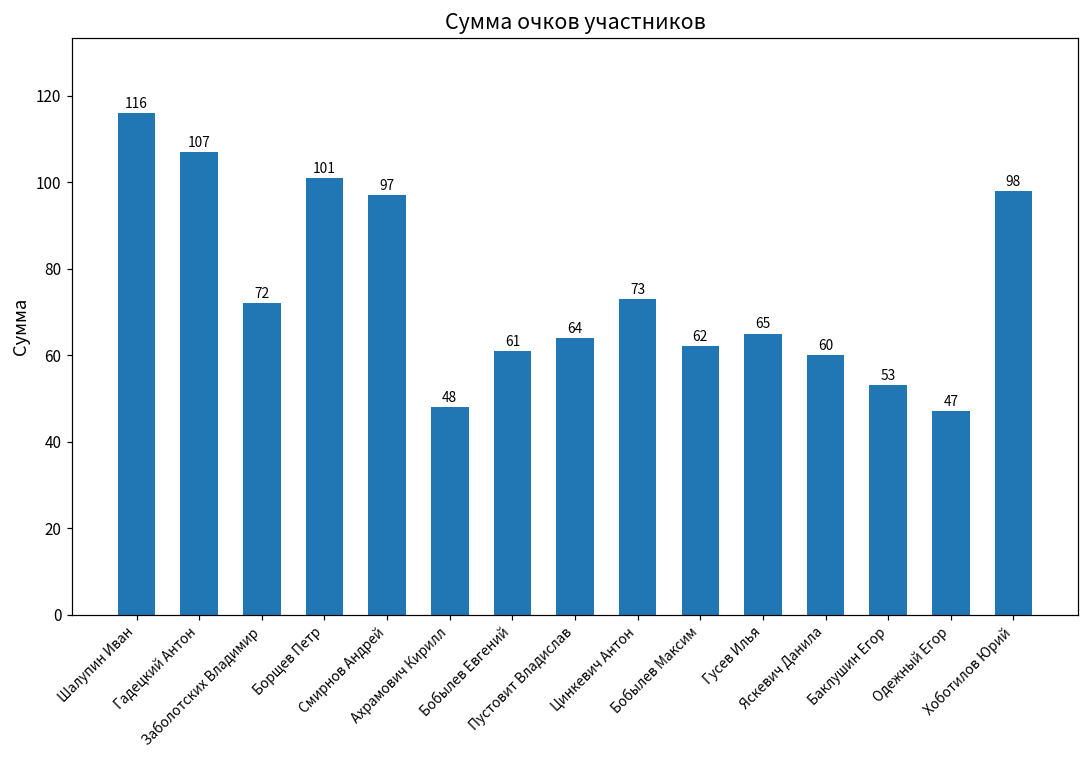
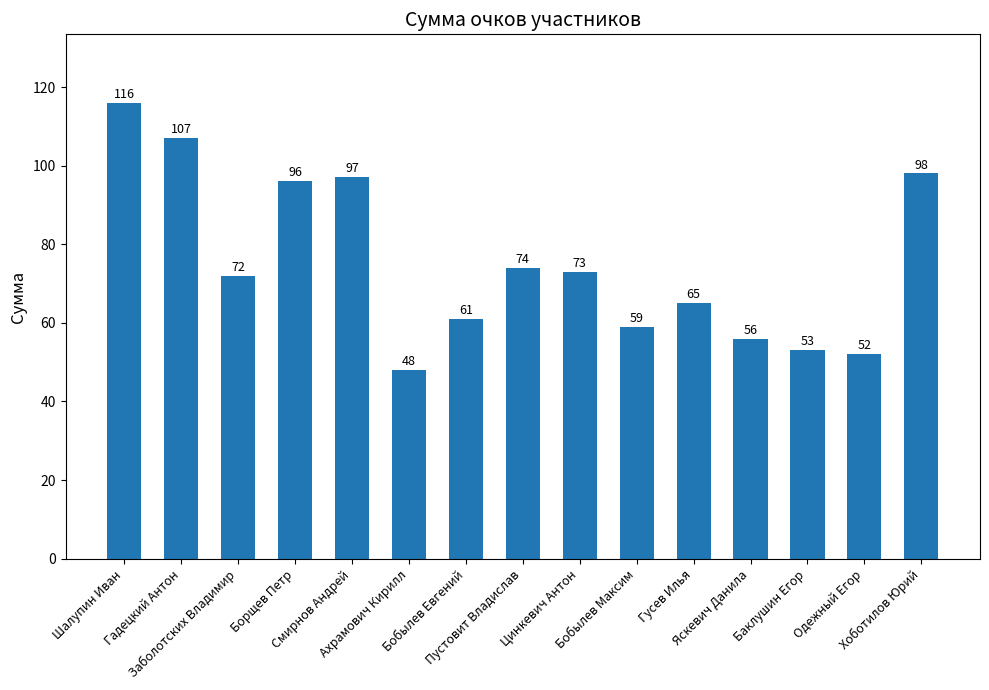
Борщев Петр: 101 -> 96
Пустовит Владислав: 64 -> 74
Бобылев Максим: 62 -> 59
Яскевич Данила: 60 -> 56
Одежный Егор: 47 -> 52
